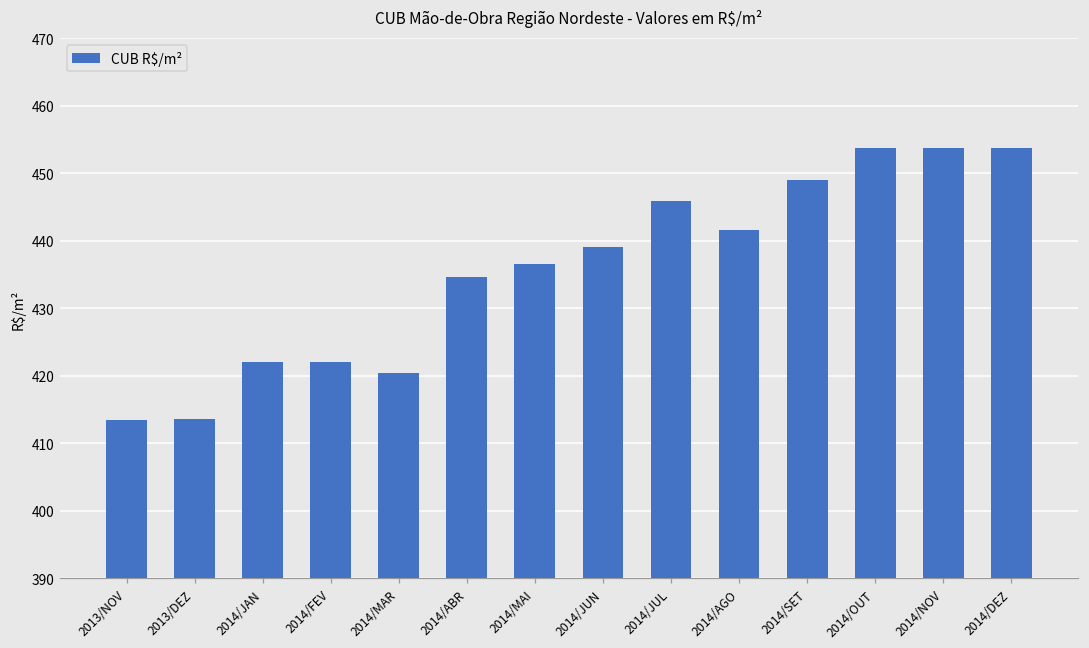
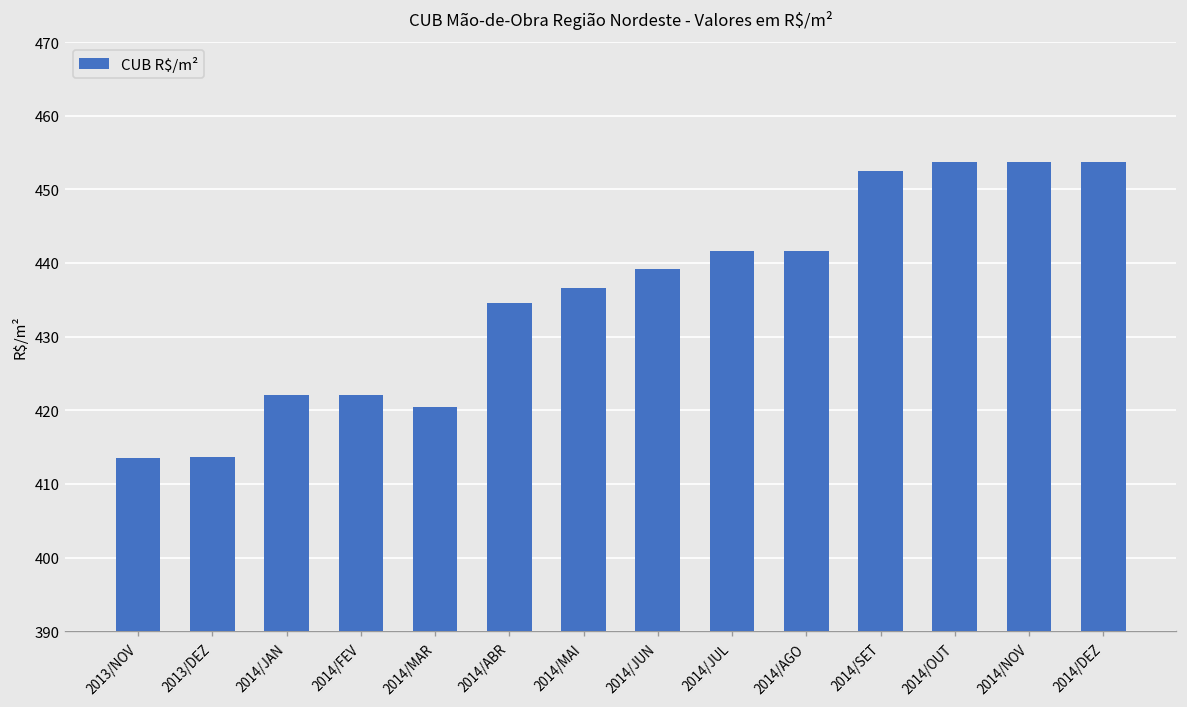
2014/JUL: 446 -> 442
2014/SET: 449 -> 452
